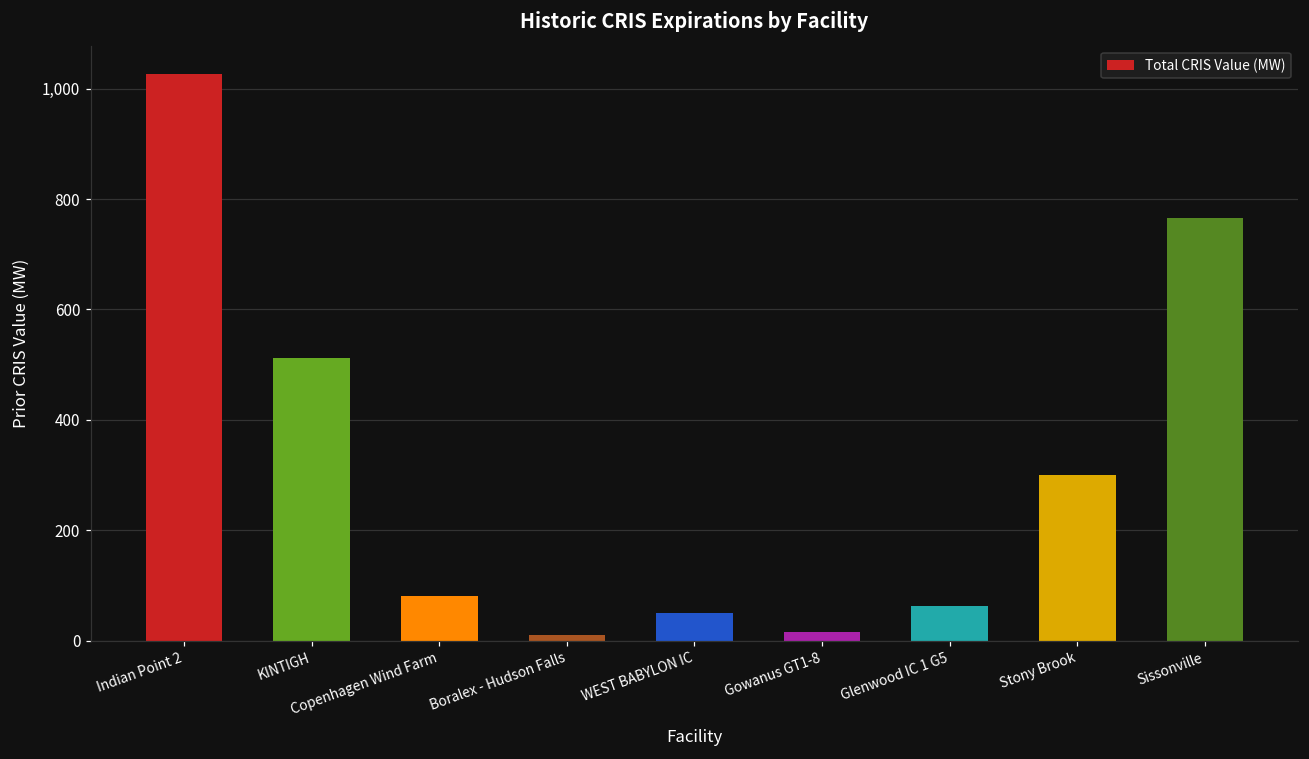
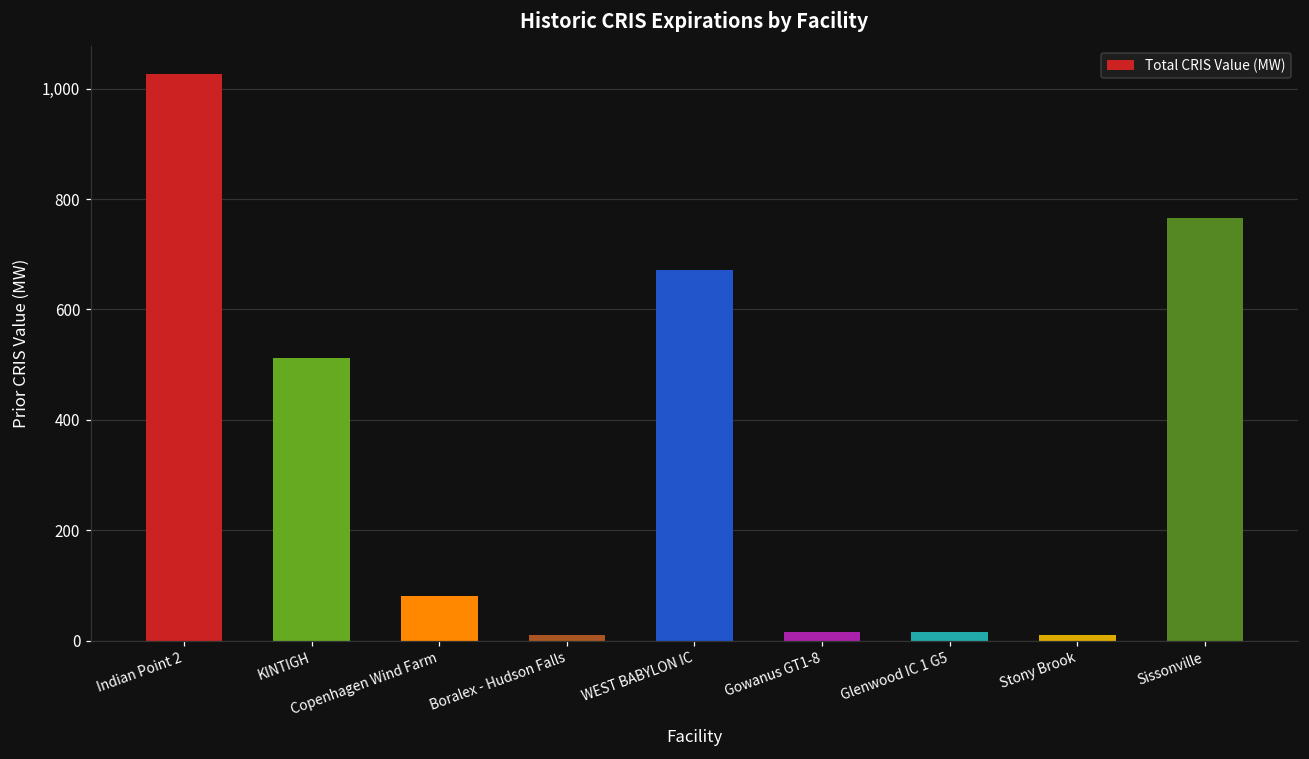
WEST BABYLON IC: 50 -> 670
Glenwood IC 1 G5: 60 -> 10
Stony Brook: 300 -> 10
